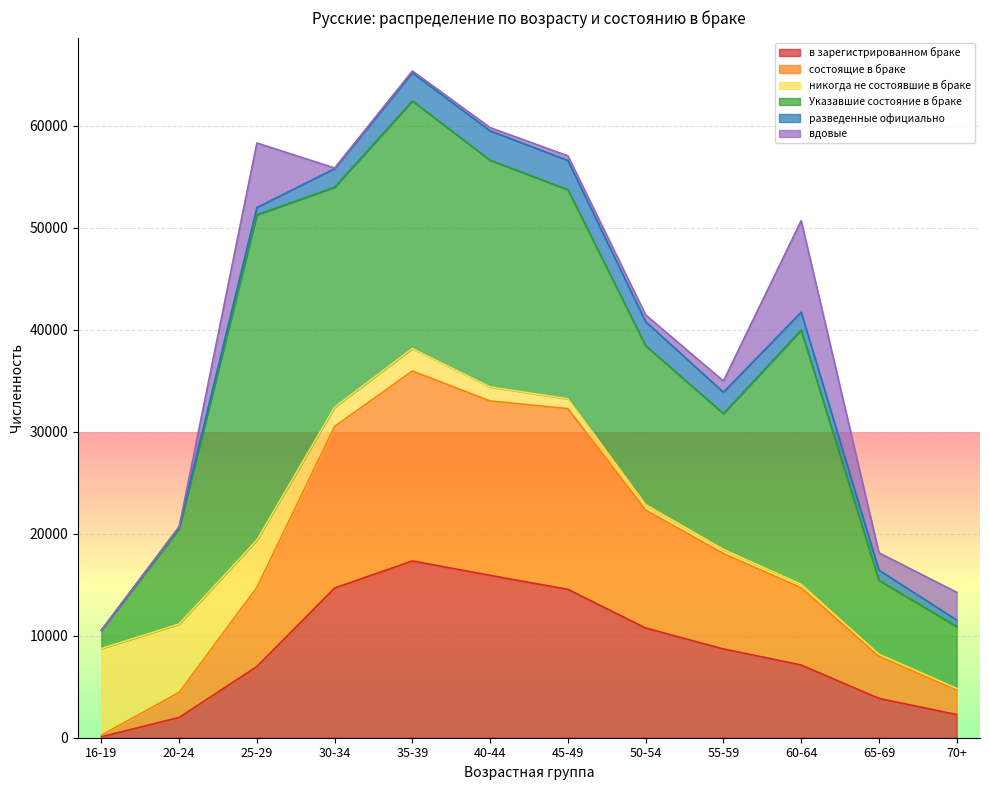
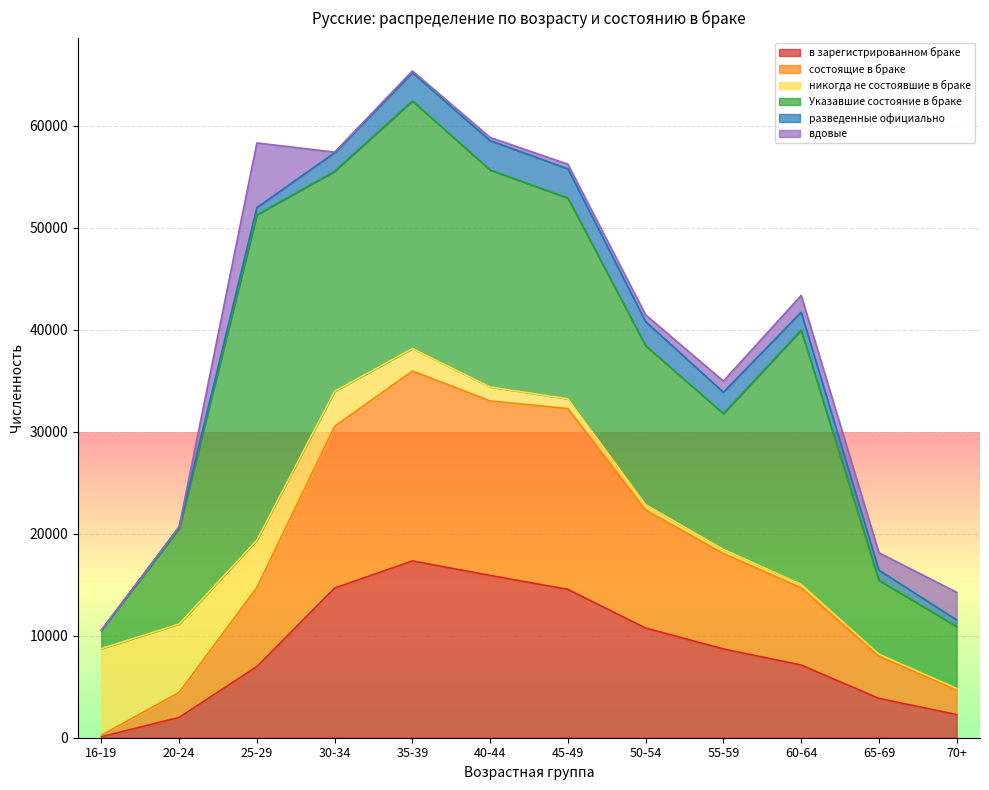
никогда не состоявшие в браке, 30-34: 1900 -> 3400
Указавшие состояние в браке, 40-44: 22200 -> 21300
Указавшие состояние в браке, 45-49: 20500 -> 19700
вдовые, 60-64: 9000 -> 1600
